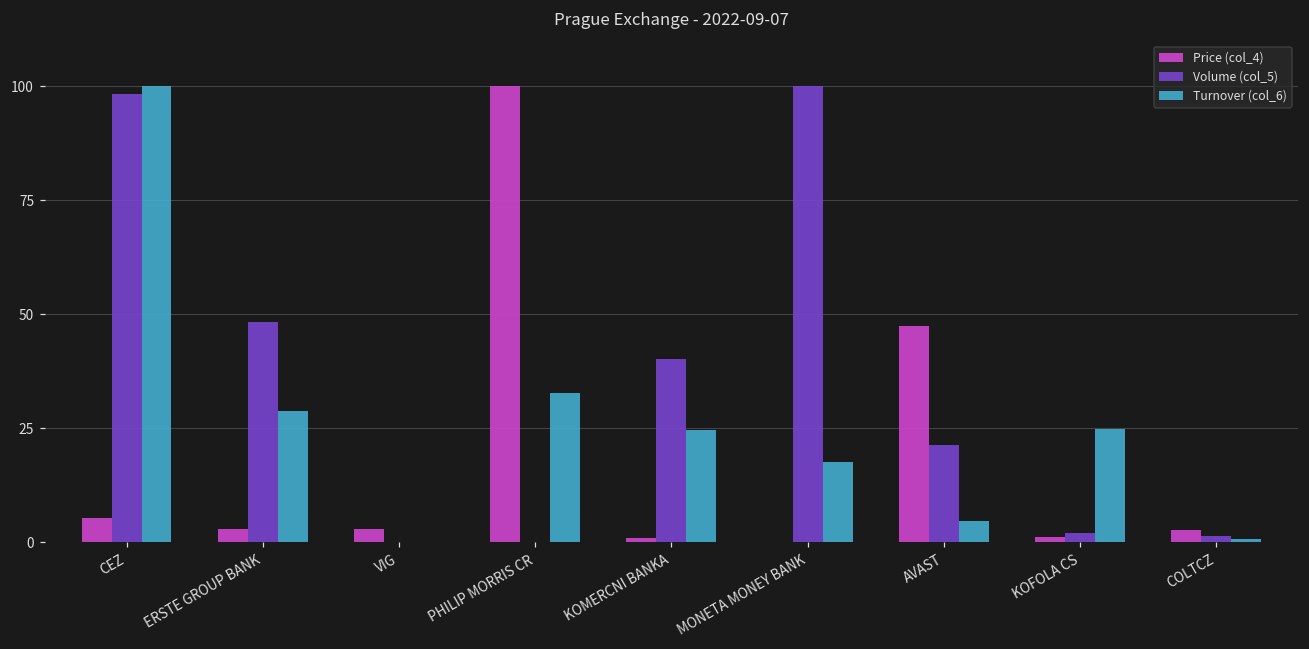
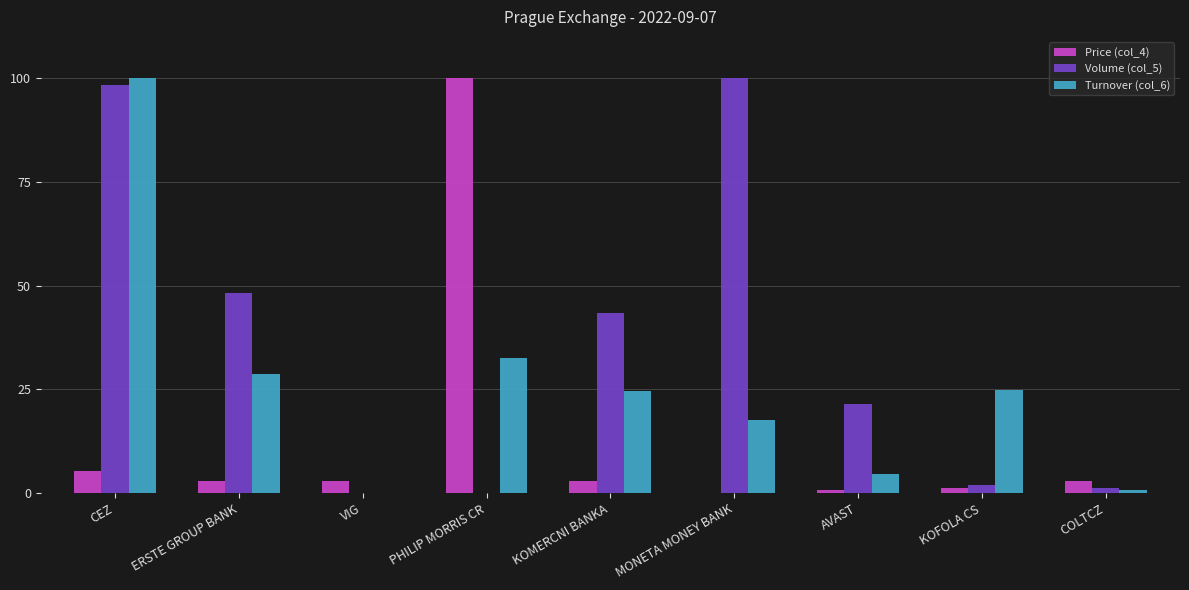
Price (col_4), KOMERCNI BANKA: 1 -> 3
Volume (col_5), KOMERCNI BANKA: 40 -> 44
Price (col_4), AVAST: 48 -> 1
